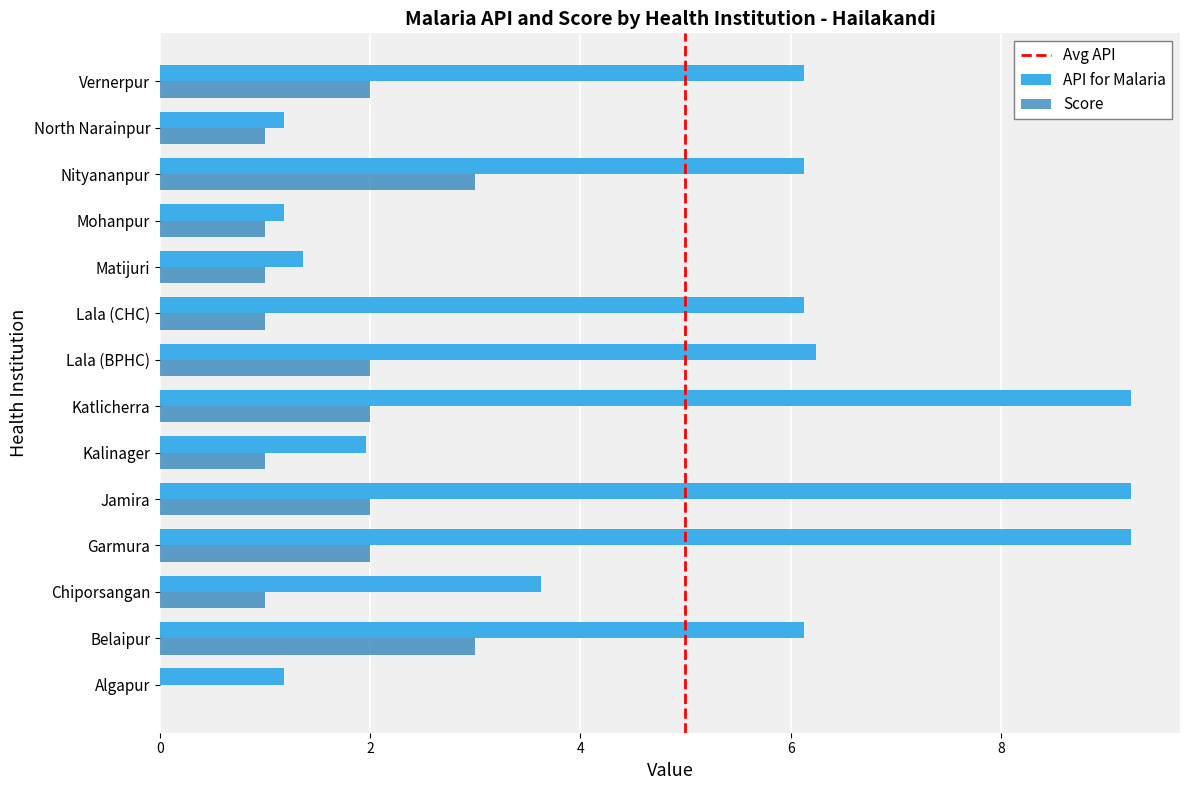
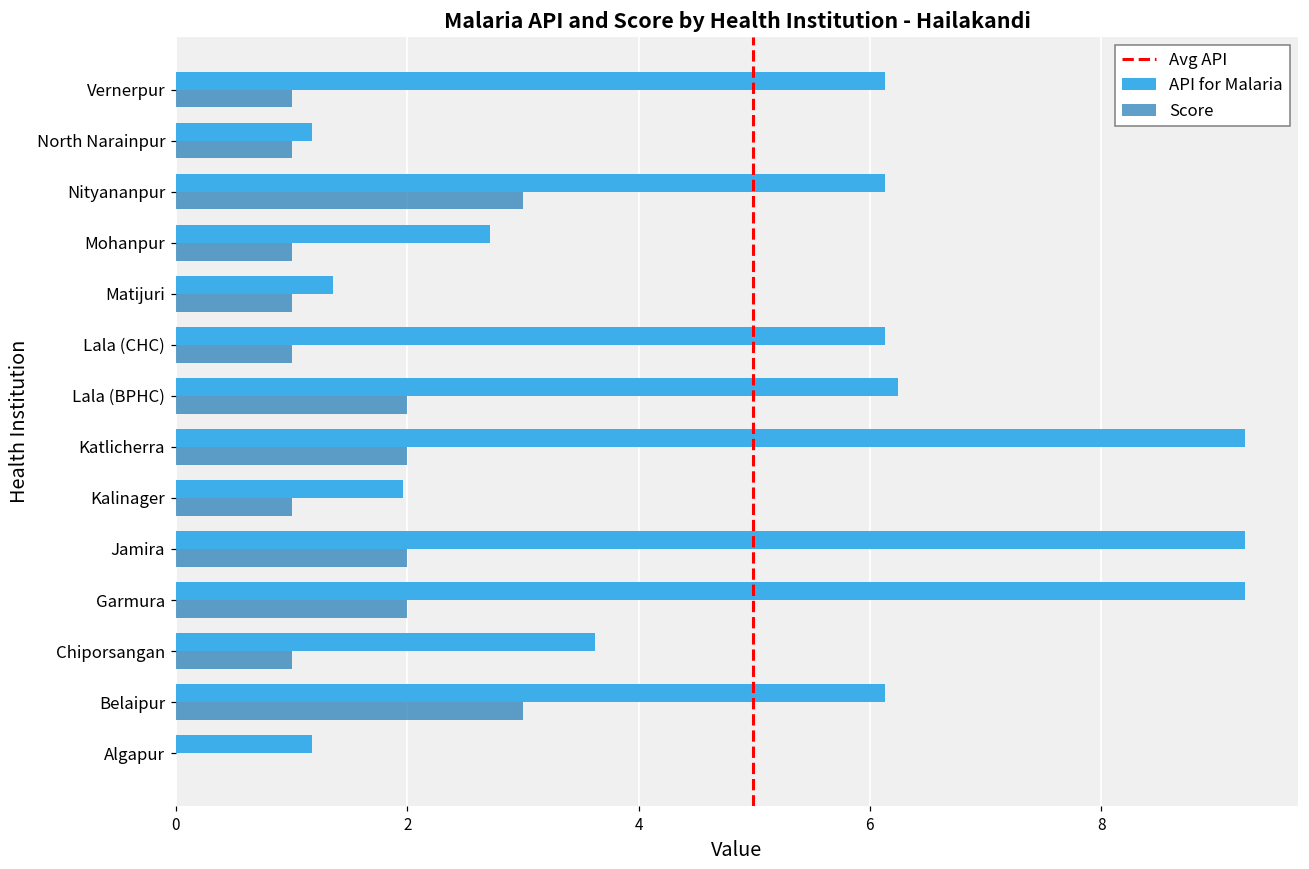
Score, Vernerpur: 2 -> 1
API for Malaria, Mohanpur: 1.18 -> 2.72
